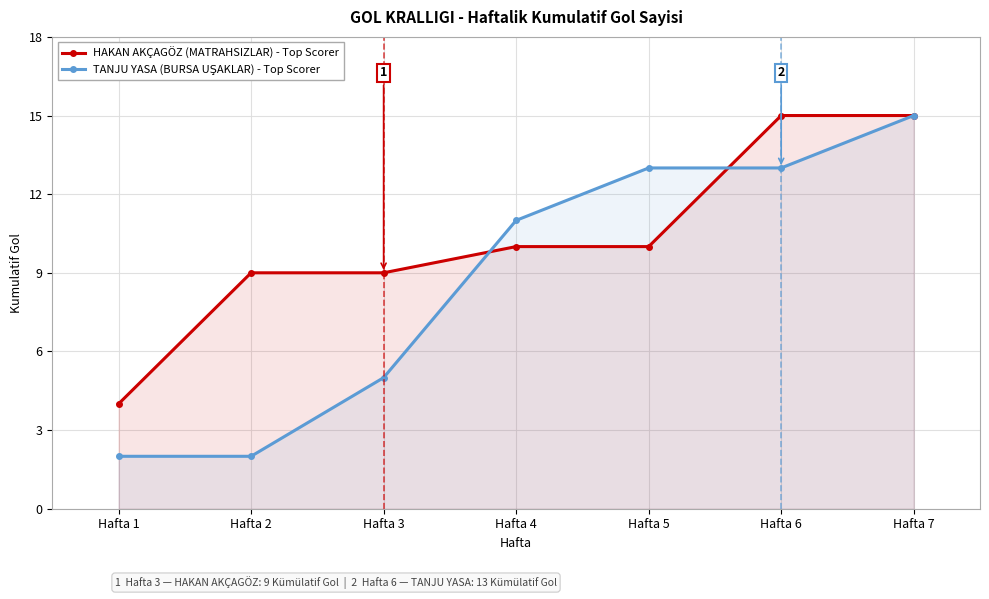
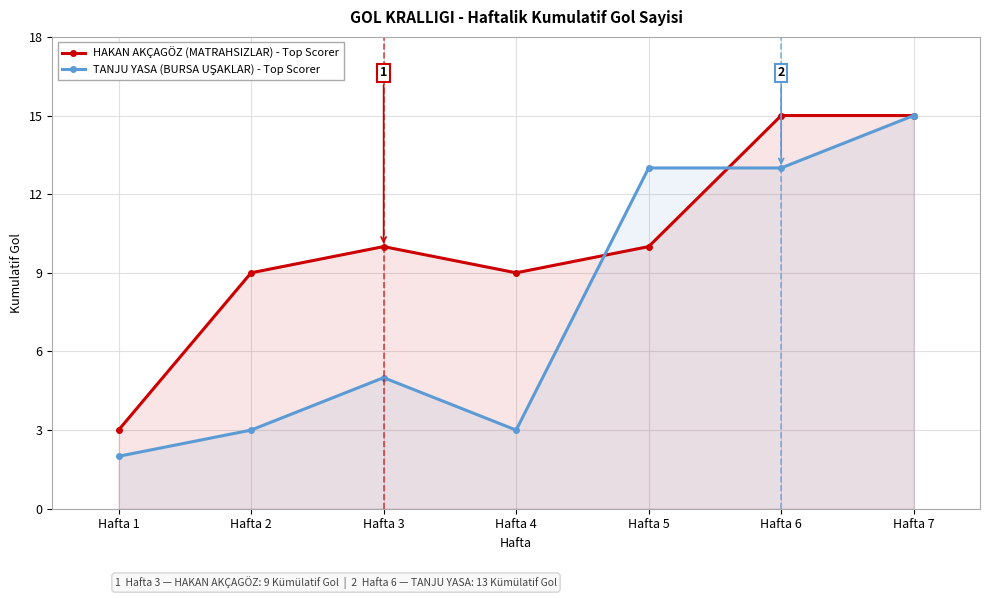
HAKAN AKÇAGÖZ (MATRAHSIZLAR) - Top Scorer, Hafta 1: 4 -> 3
TANJU YASA (BURSA UŞAKLAR) - Top Scorer, Hafta 2: 2 -> 3
HAKAN AKÇAGÖZ (MATRAHSIZLAR) - Top Scorer, Hafta 3: 9 -> 10
HAKAN AKÇAGÖZ (MATRAHSIZLAR) - Top Scorer, Hafta 4: 10 -> 9
TANJU YASA (BURSA UŞAKLAR) - Top Scorer, Hafta 4: 11 -> 3
